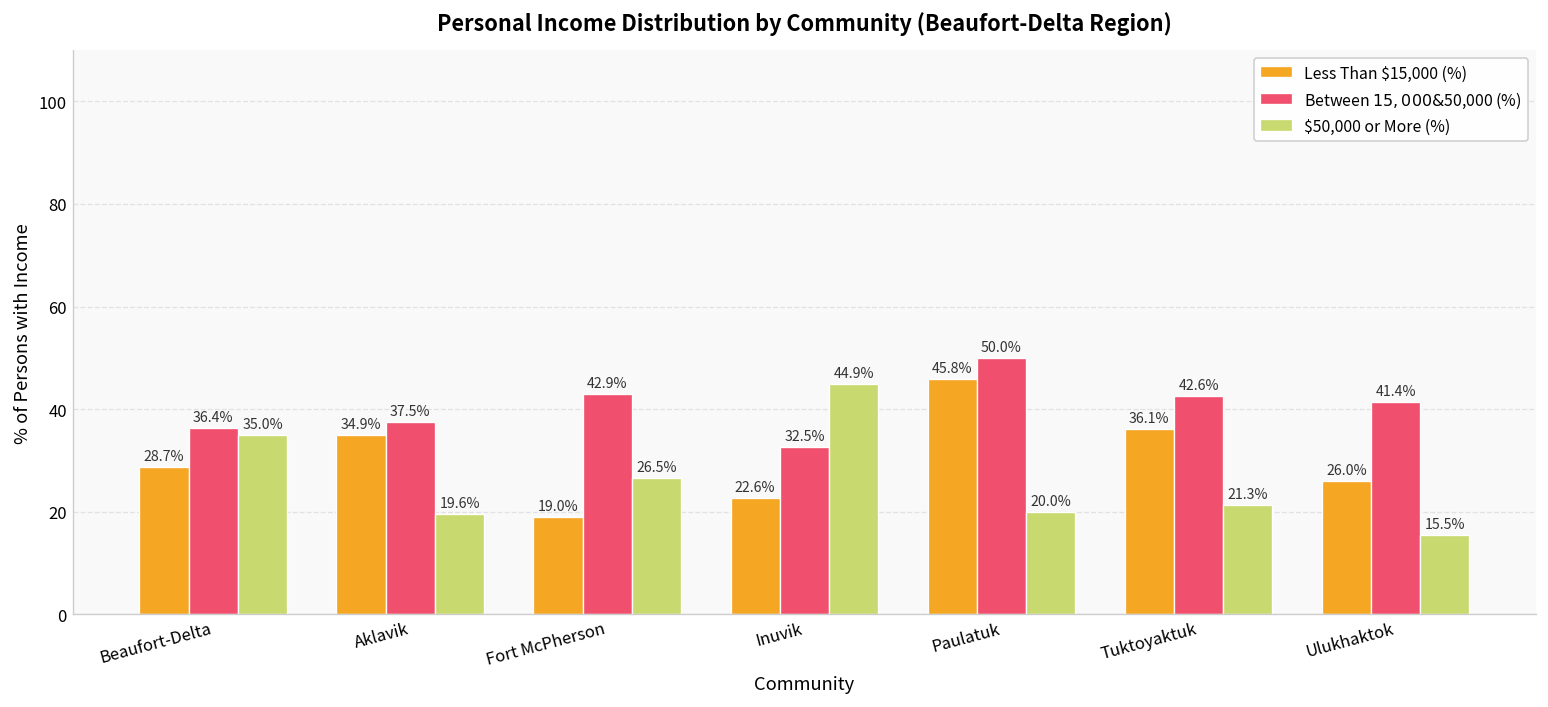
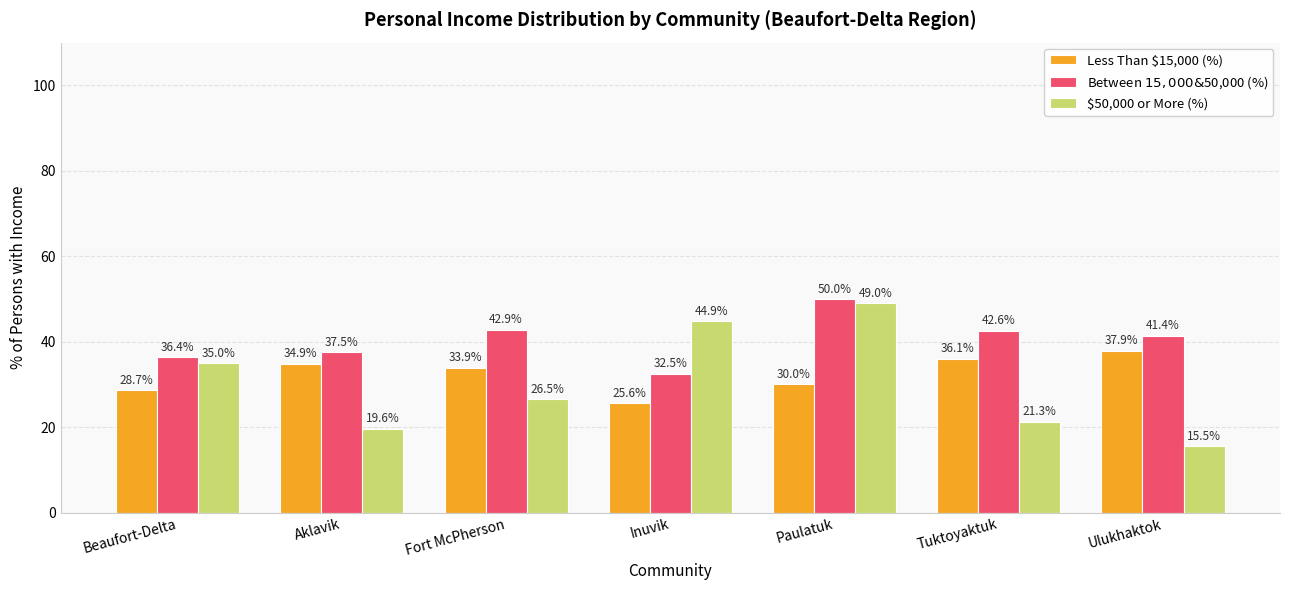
Less Than $15,000 (%), Fort McPherson: 19.0% -> 33.9%
Less Than $15,000 (%), Inuvik: 22.6% -> 25.6%
Less Than $15,000 (%), Paulatuk: 45.8% -> 30.0%
$50,000 or More (%), Paulatuk: 20.0% -> 49.0%
Less Than $15,000 (%), Ulukhaktok: 26.0% -> 37.9%
